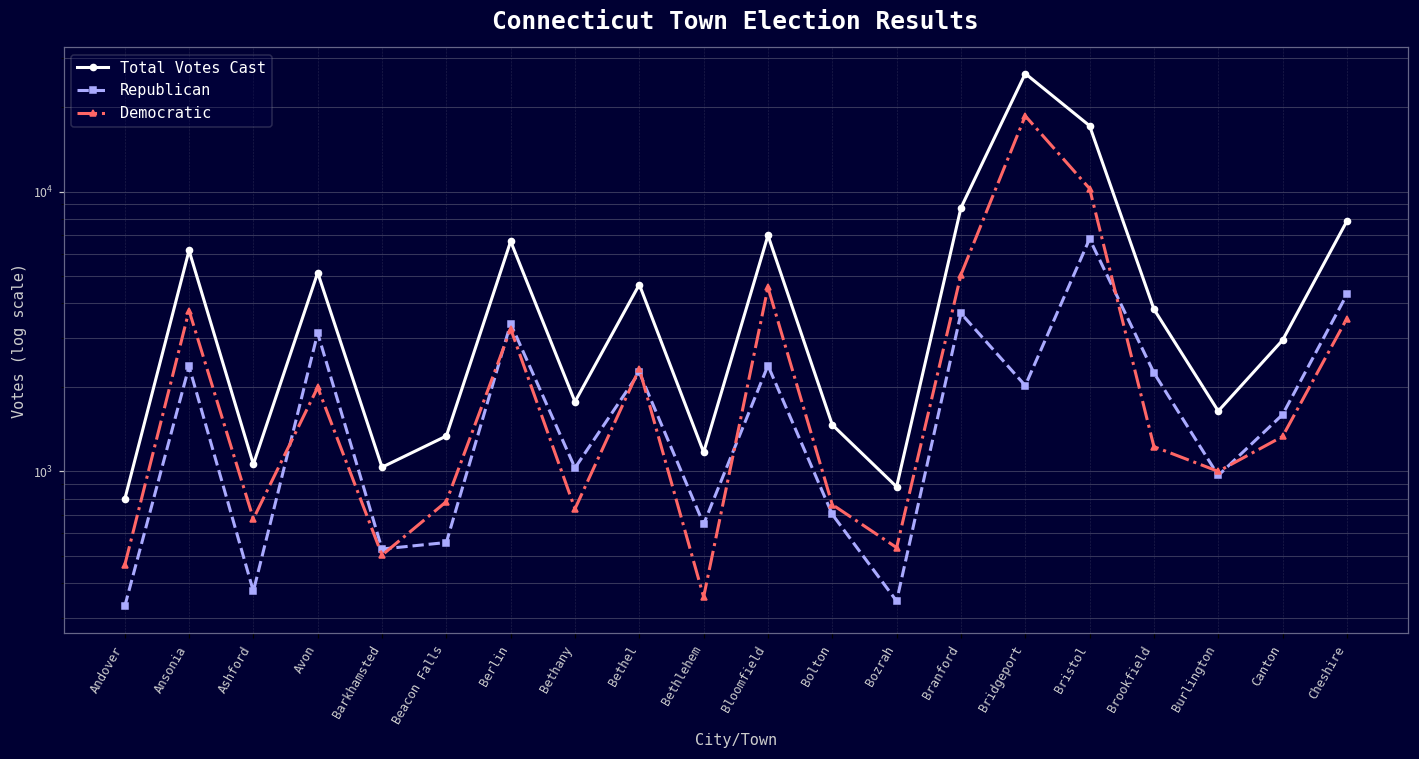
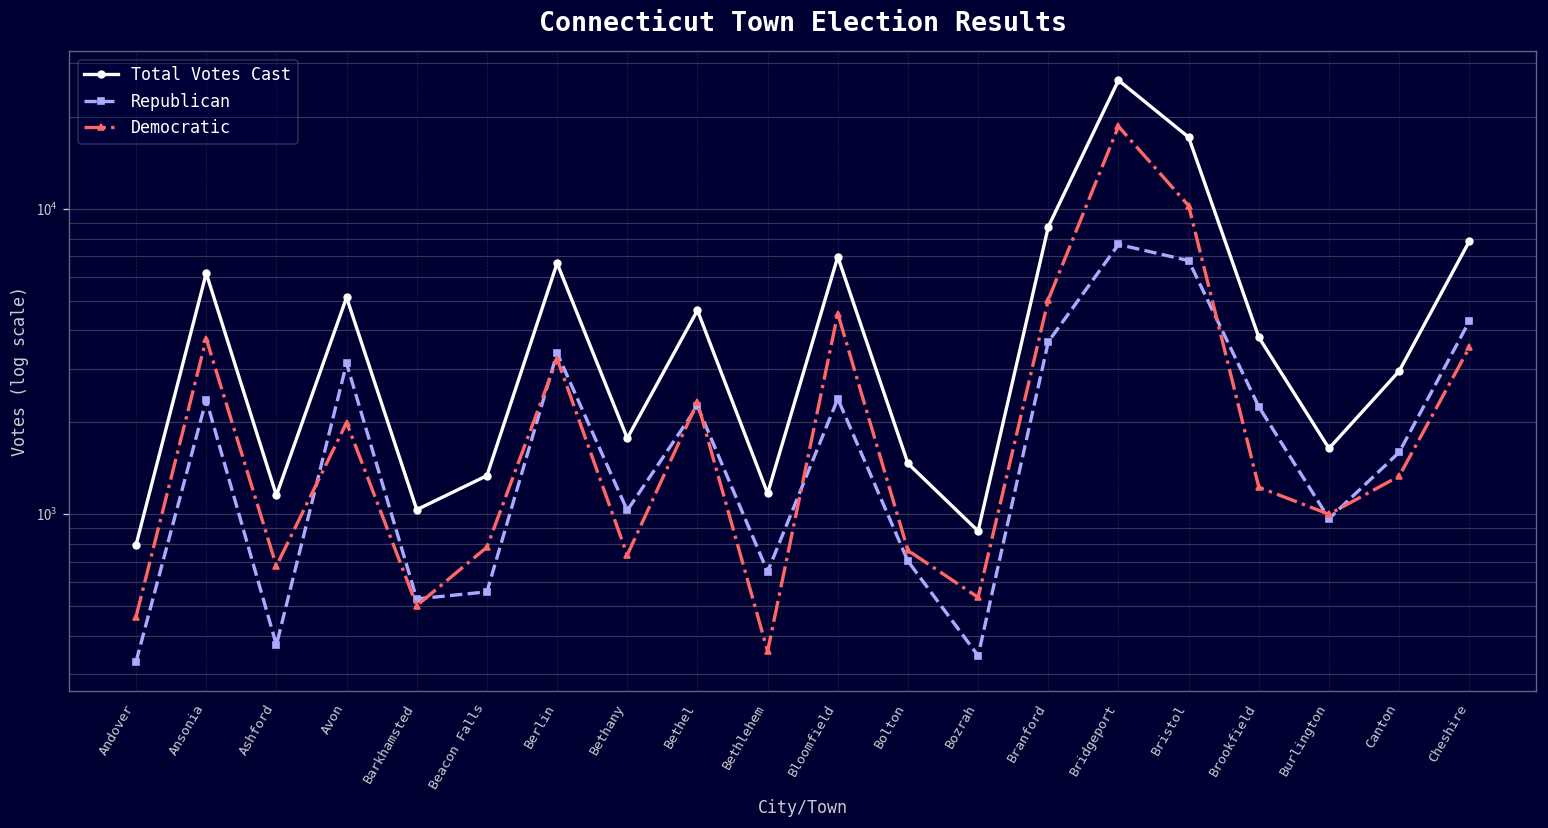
Total Votes Cast, Ashford: 1060 -> 1200
Republican, Bridgeport: 2000 -> 7700
